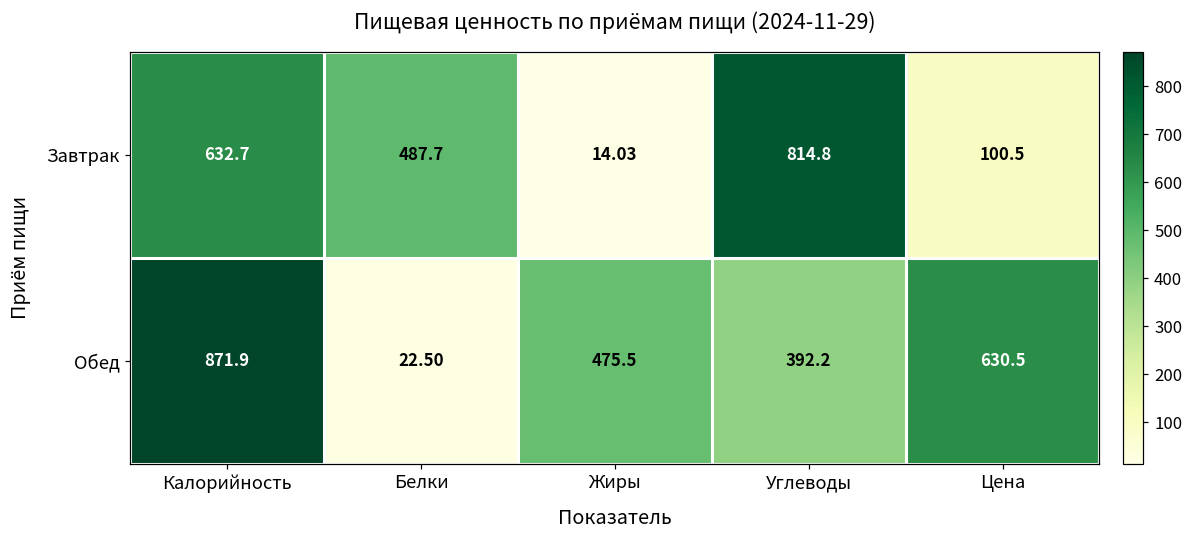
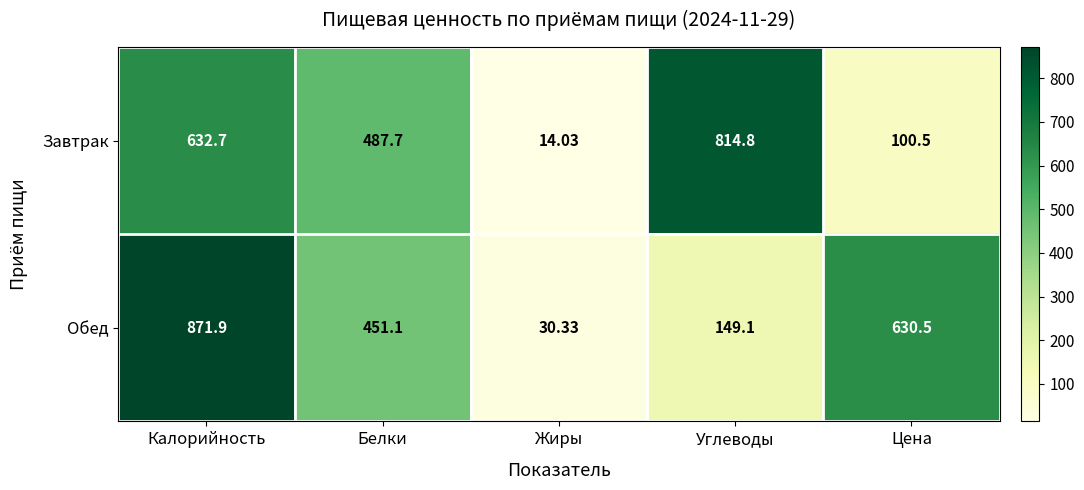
Обед, Белки: 22.50 -> 451.1
Обед, Жиры: 475.5 -> 30.33
Обед, Углеводы: 392.2 -> 149.1
